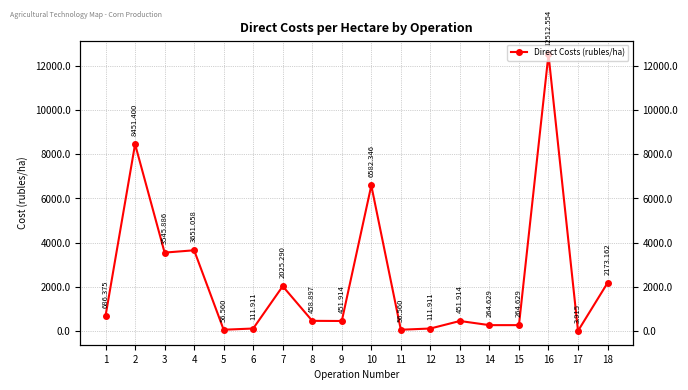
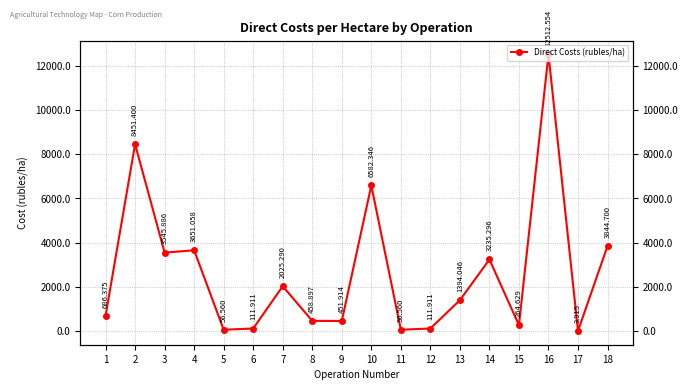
13: 451.914 -> 1394.046
14: 264.629 -> 3235.296
18: 2173.162 -> 3844.700
